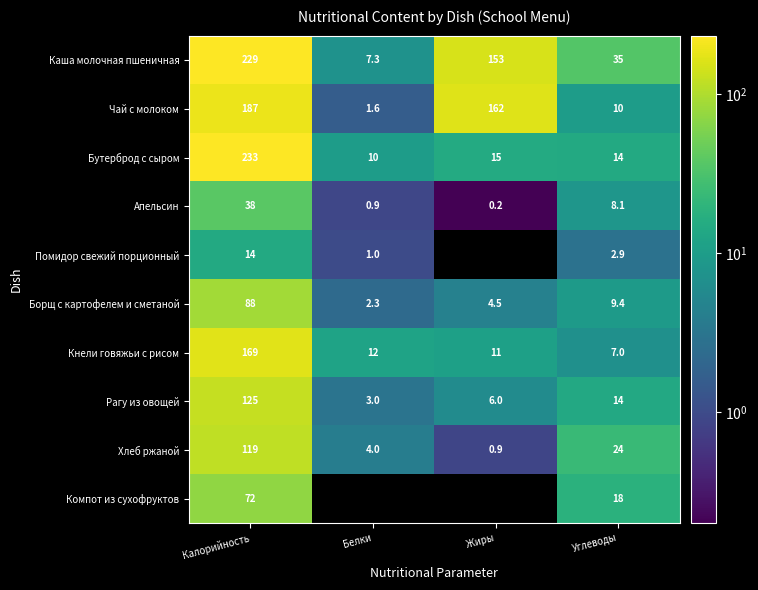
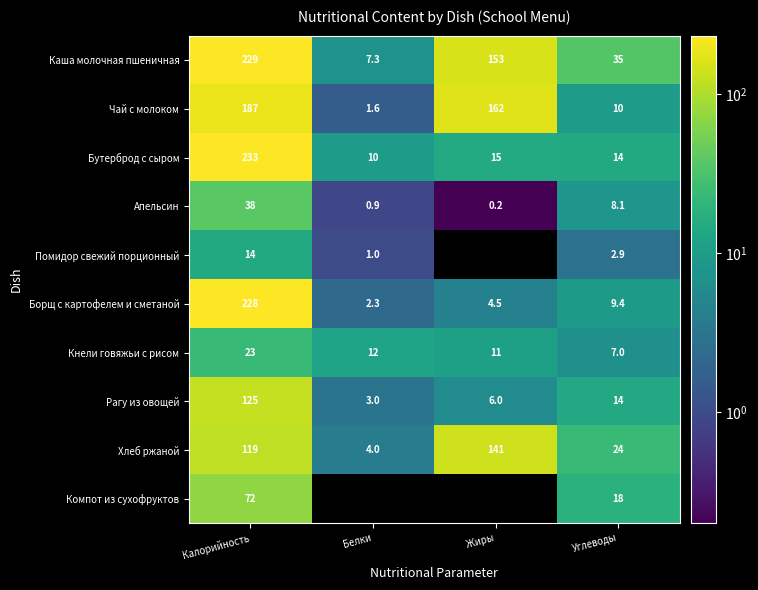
Борщ с картофелем и сметаной, Калорийность: 88 -> 228
Кнели говяжьи с рисом, Калорийность: 169 -> 23
Хлеб ржаной, Жиры: 0.9 -> 141
